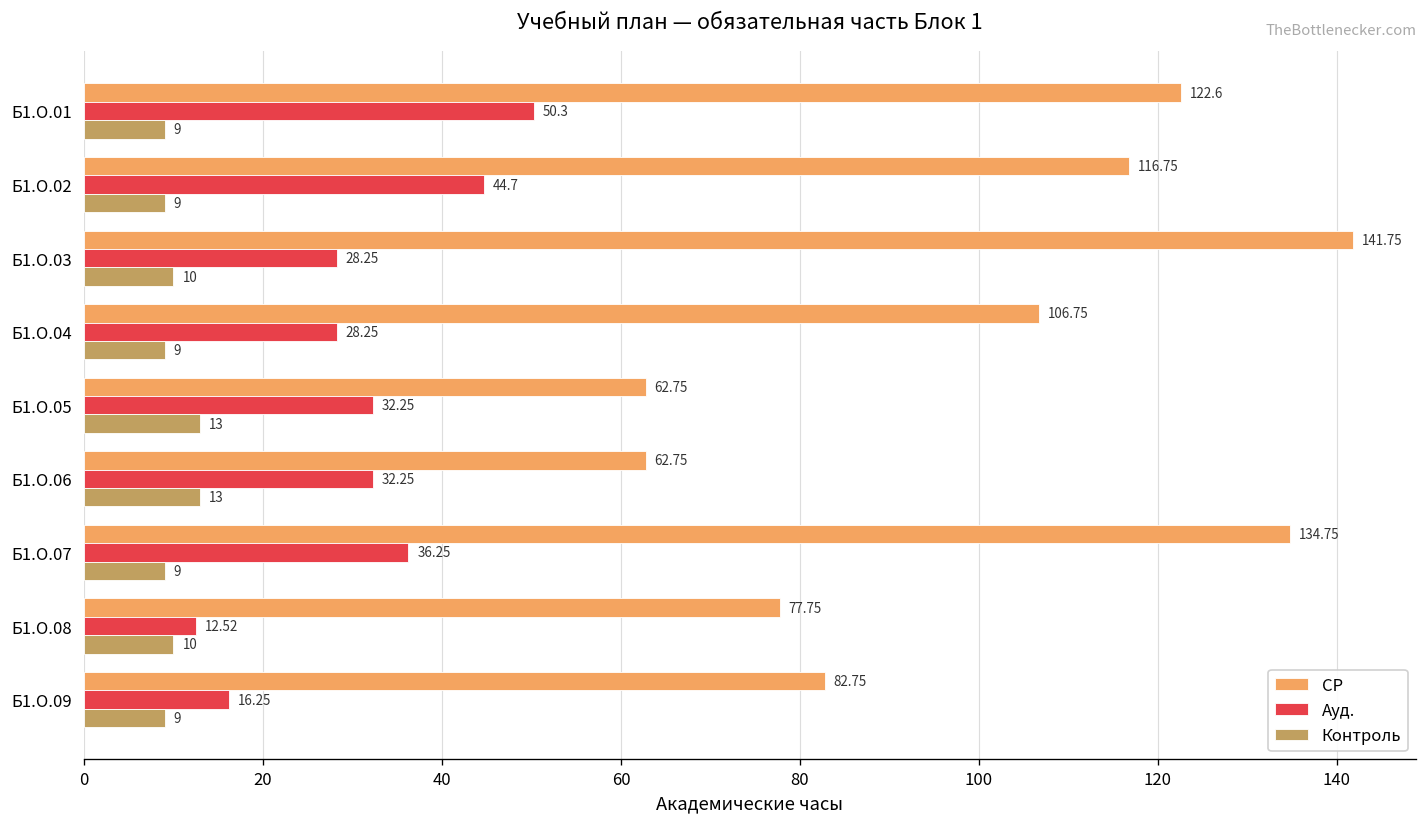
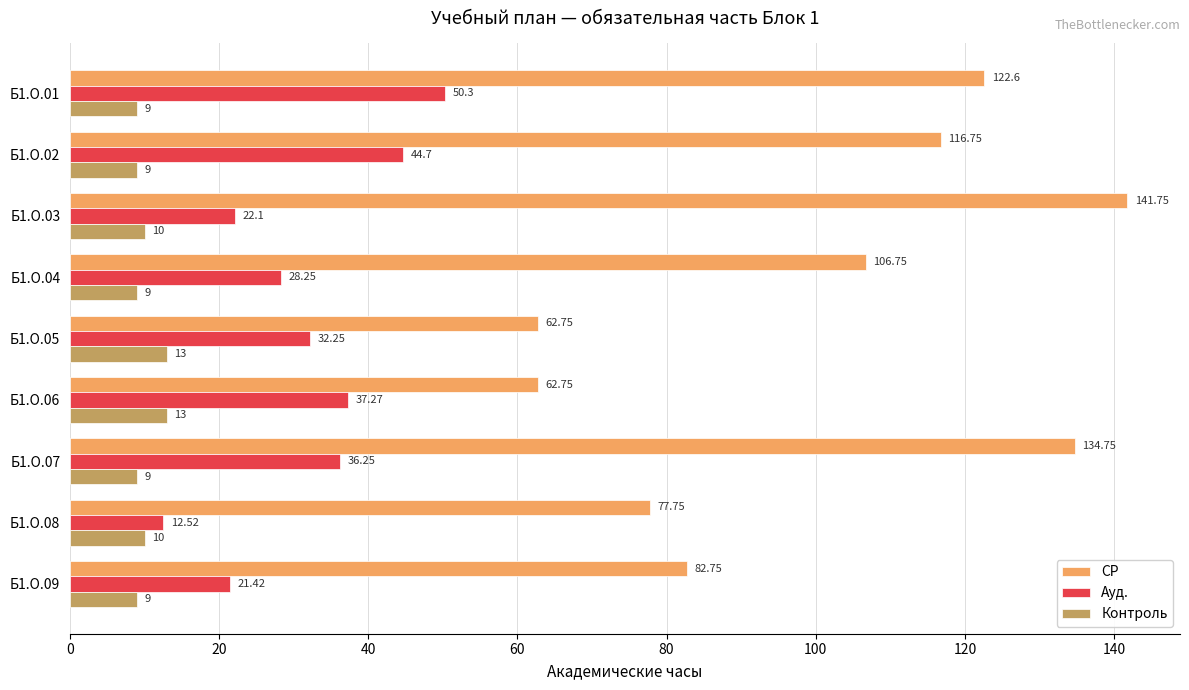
Ауд., Б1.О.03: 28.25 -> 22.1
Ауд., Б1.О.06: 32.25 -> 37.27
Ауд., Б1.О.09: 16.25 -> 21.42
